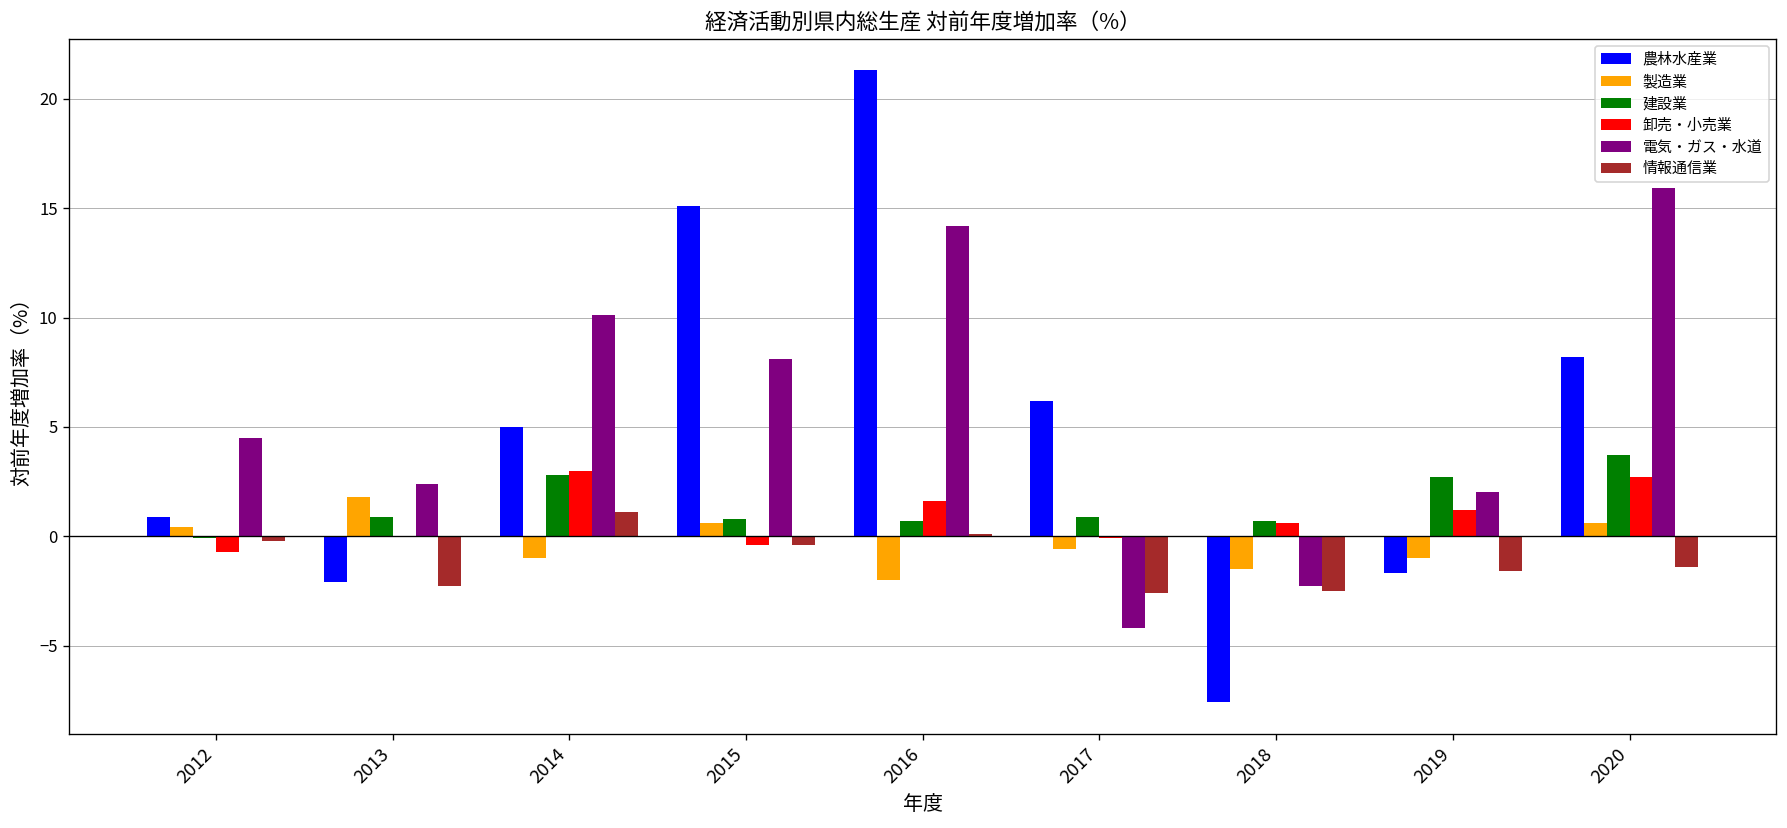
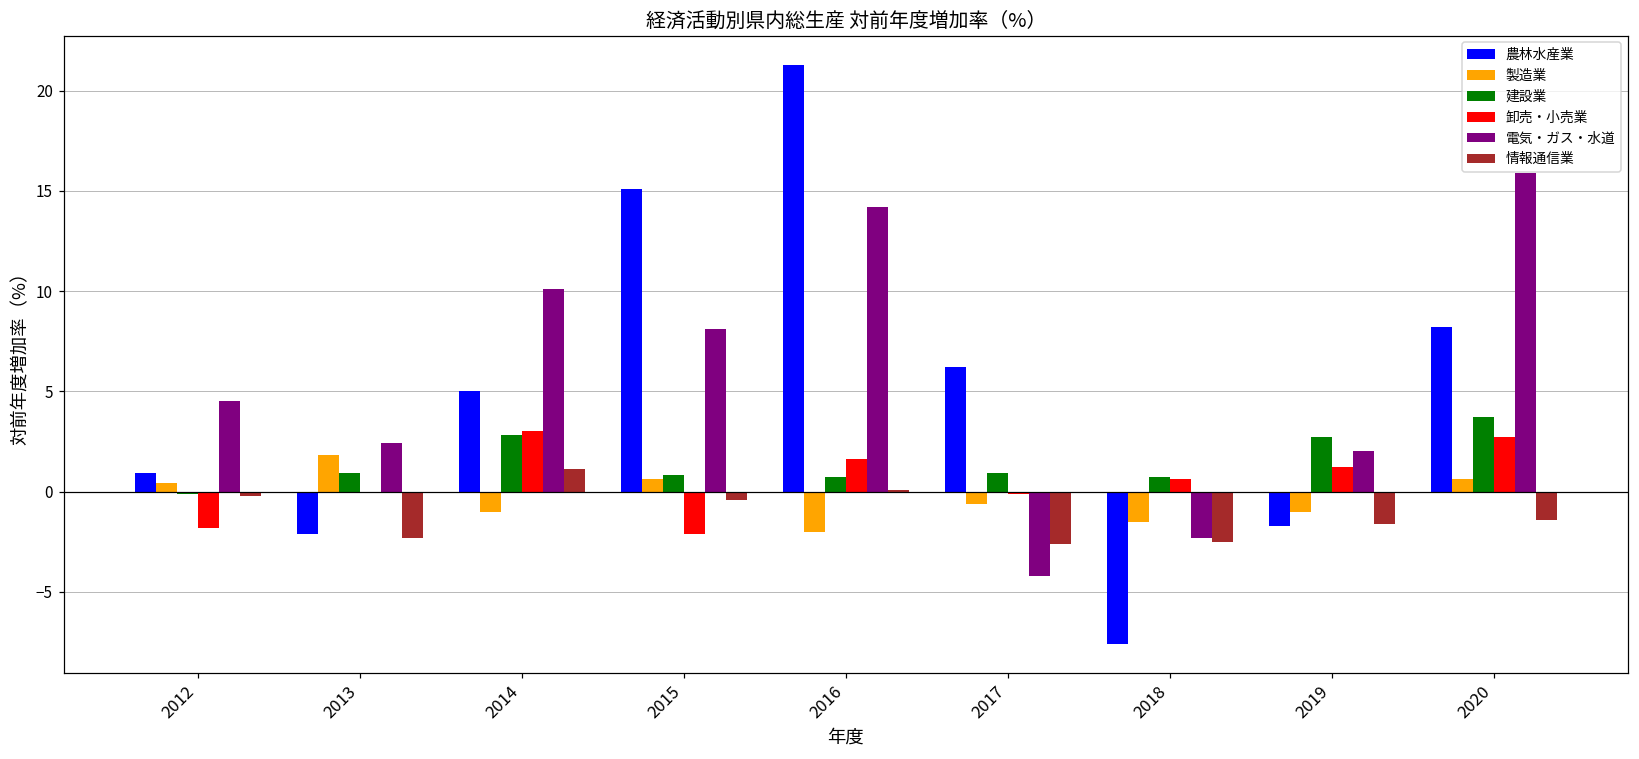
卸売・小売業, 2012: -0.7 -> -1.8
卸売・小売業, 2015: -0.4 -> -2.1
